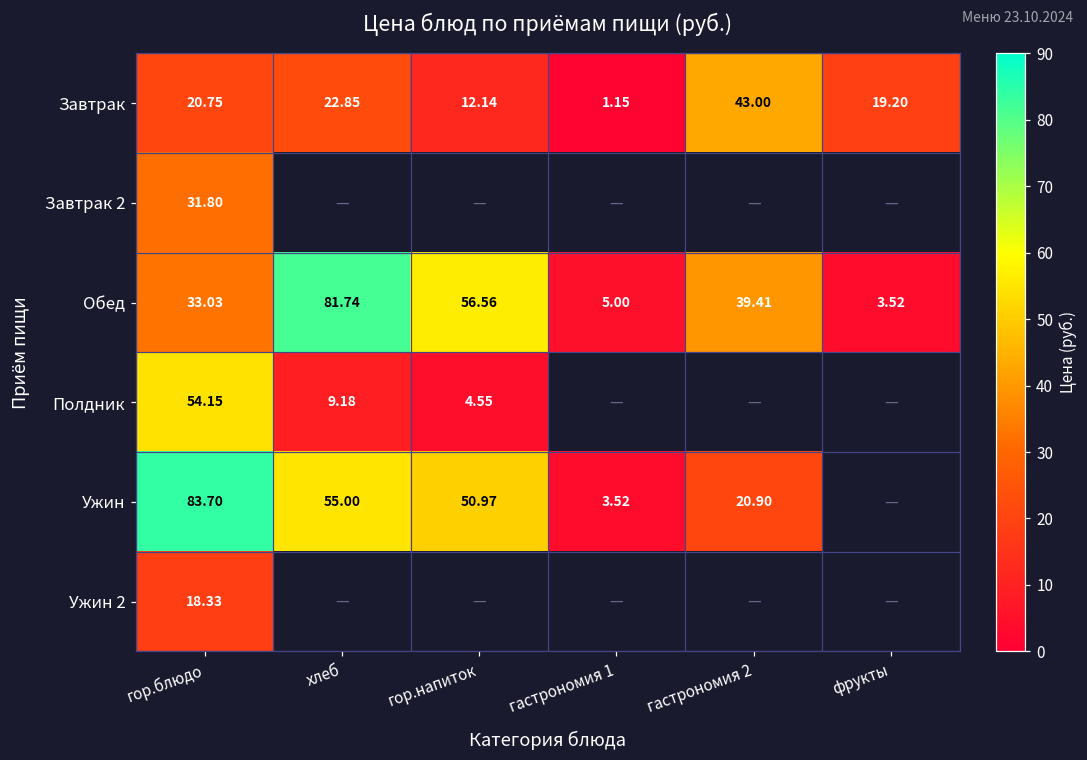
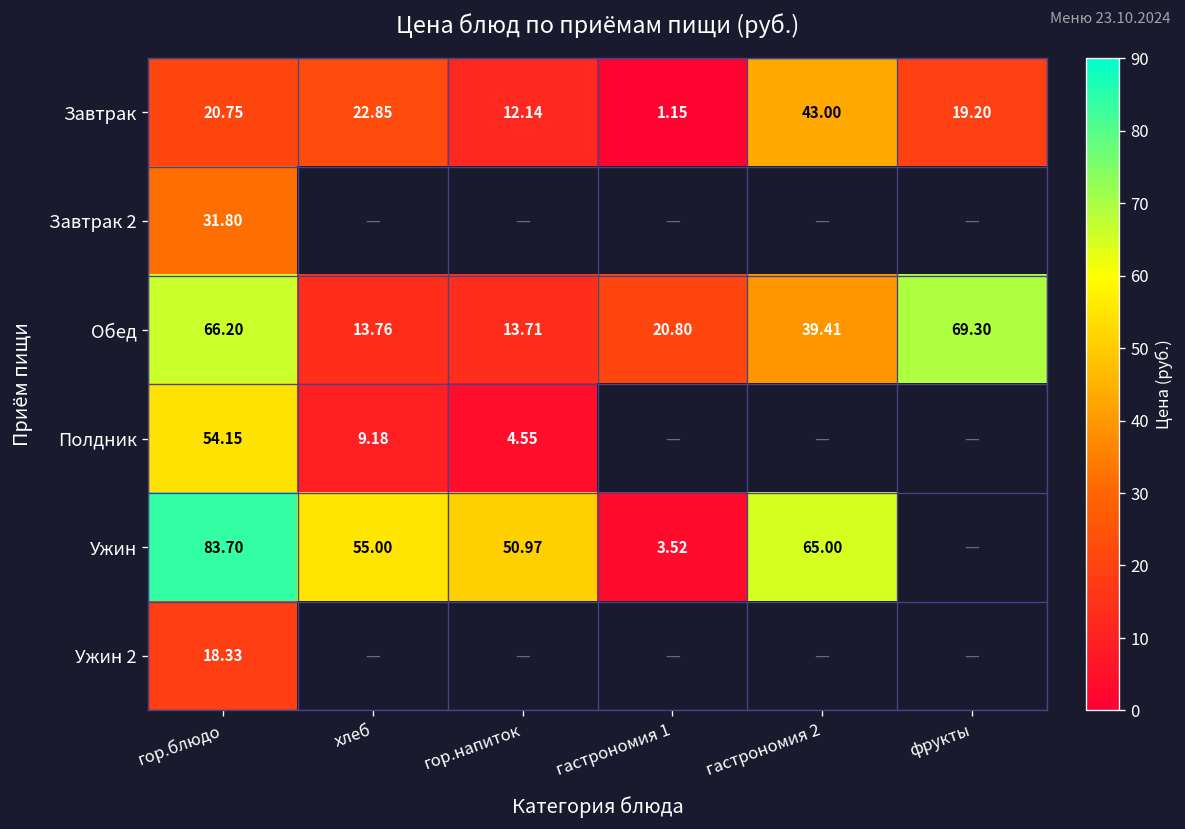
Обед, гор.блюдо: 33.03 -> 66.20
Обед, хлеб: 81.74 -> 13.76
Обед, гор.напиток: 56.56 -> 13.71
Обед, гастрономия 1: 5.00 -> 20.80
Обед, фрукты: 3.52 -> 69.30
Ужин, гастрономия 2: 20.90 -> 65.00
